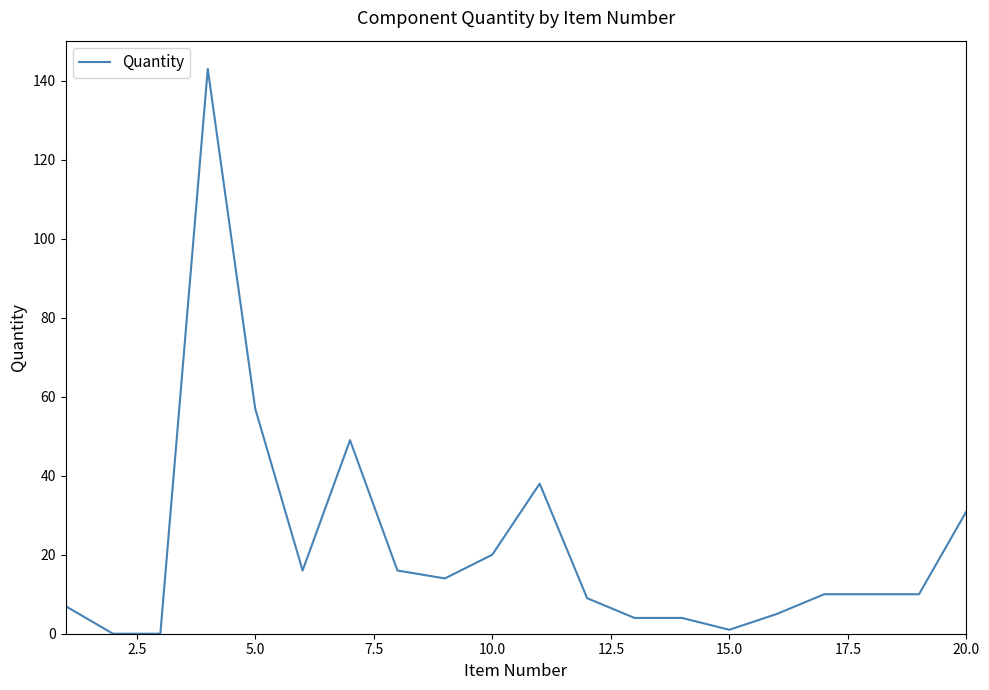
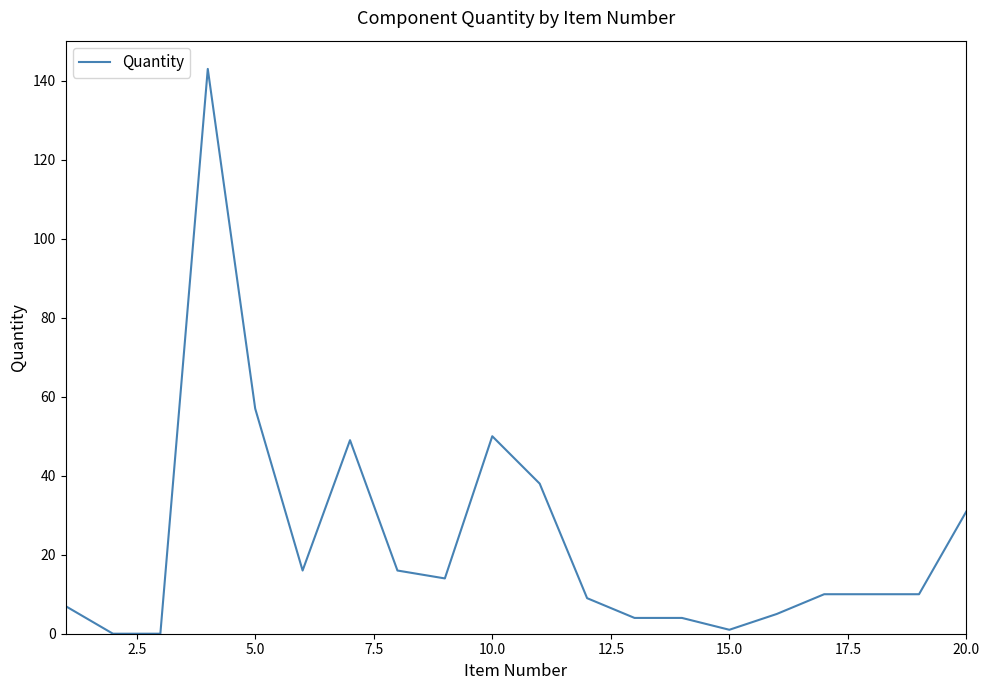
10.0: 20 -> 50
